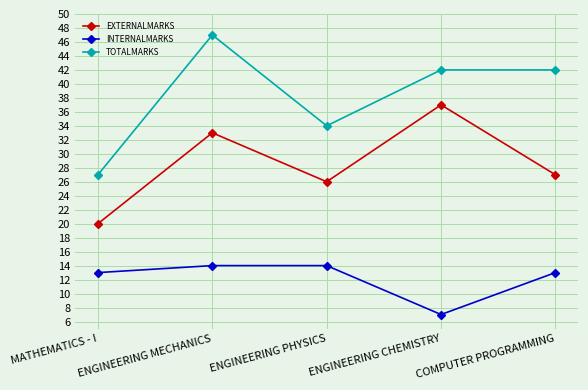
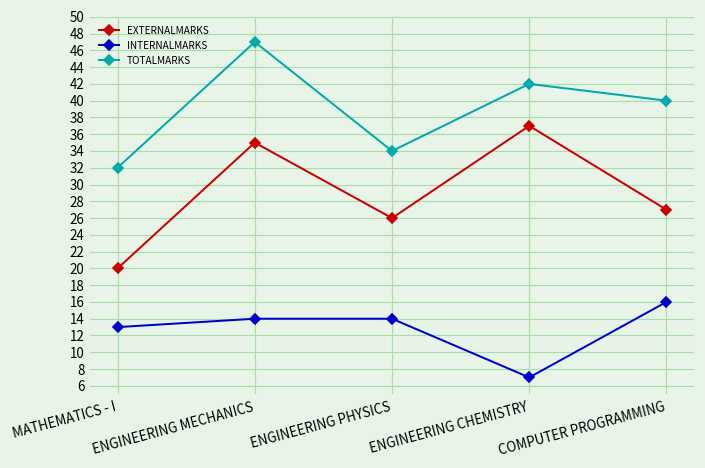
TOTALMARKS, MATHEMATICS - I: 27 -> 32
EXTERNALMARKS, ENGINEERING MECHANICS: 33 -> 35
INTERNALMARKS, COMPUTER PROGRAMMING: 13 -> 16
TOTALMARKS, COMPUTER PROGRAMMING: 42 -> 40
